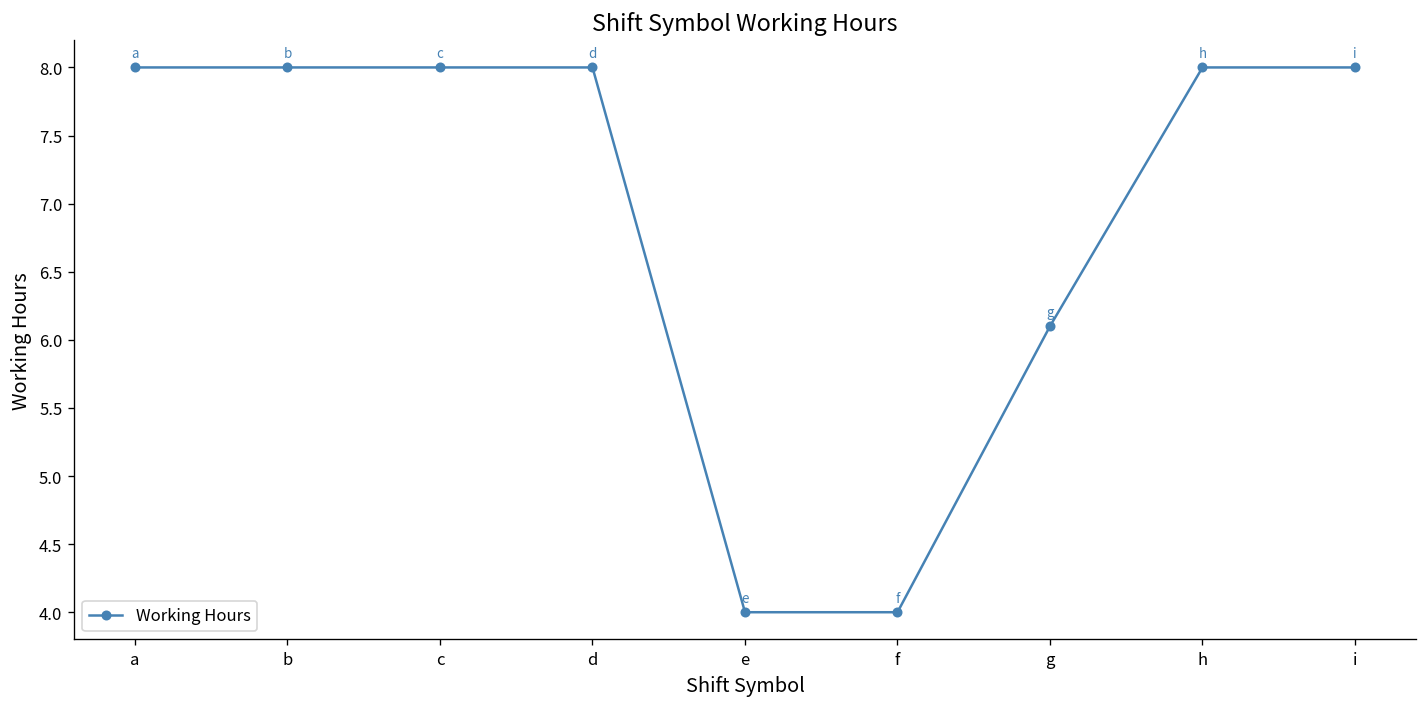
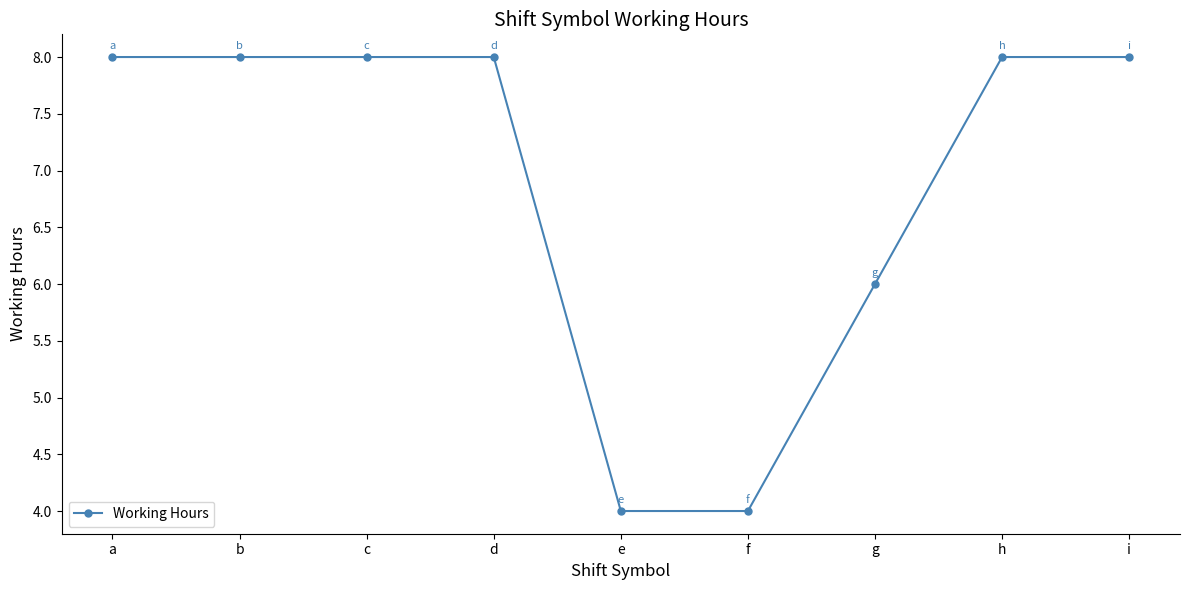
g: 6.1 -> 6.0
